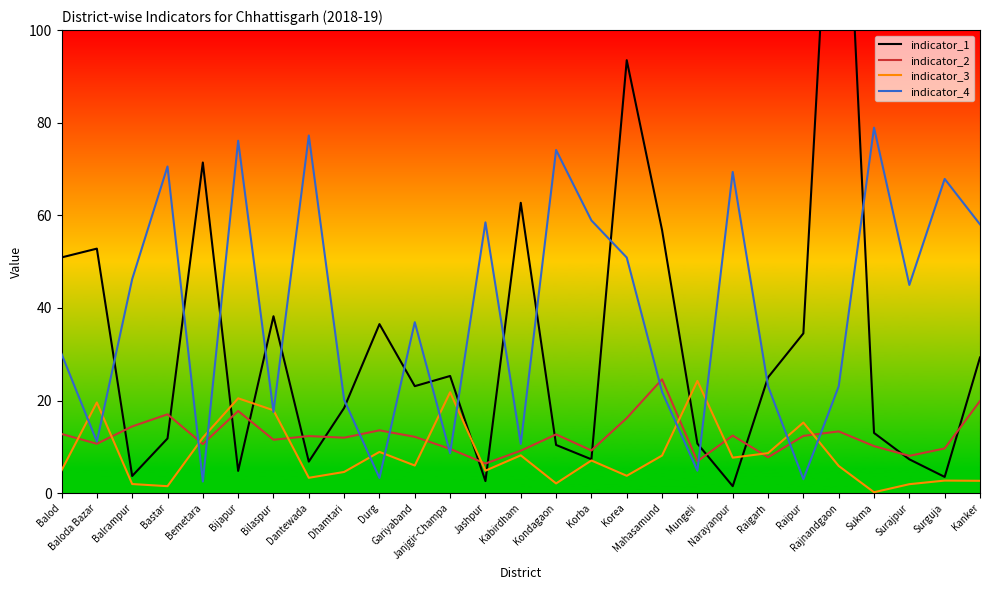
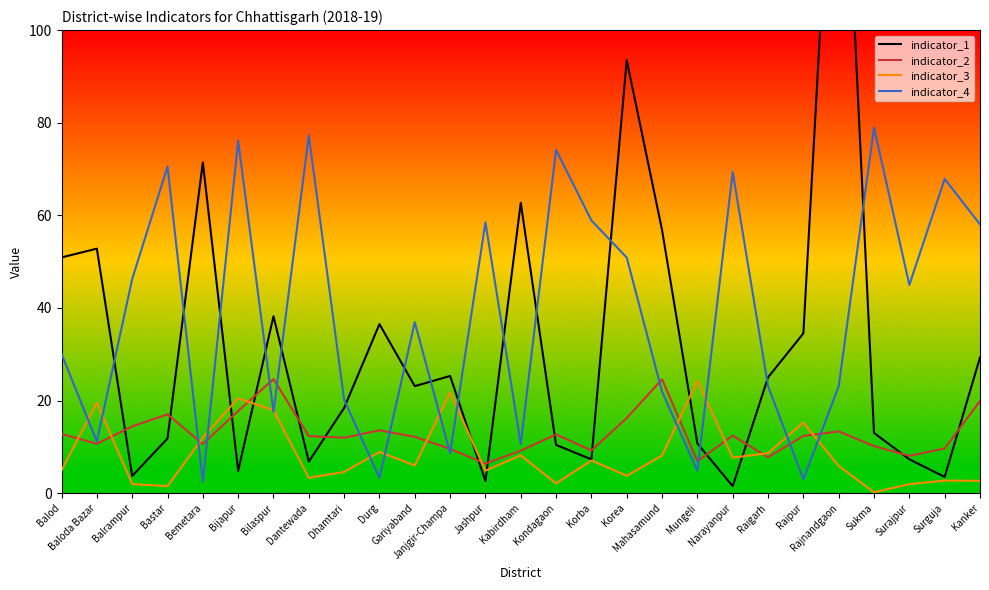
indicator_2, Bilaspur: 12 -> 25
